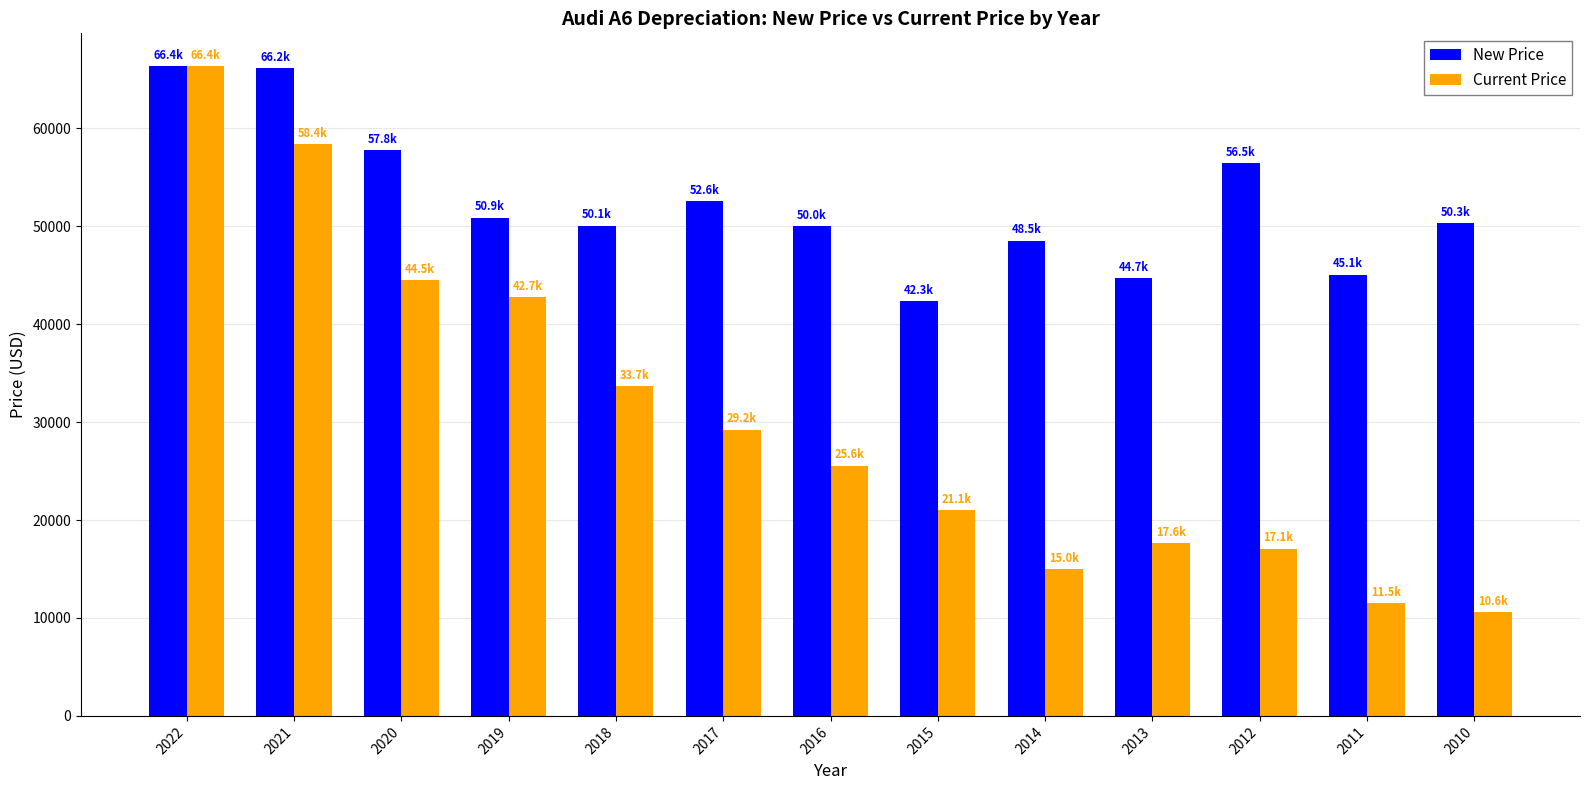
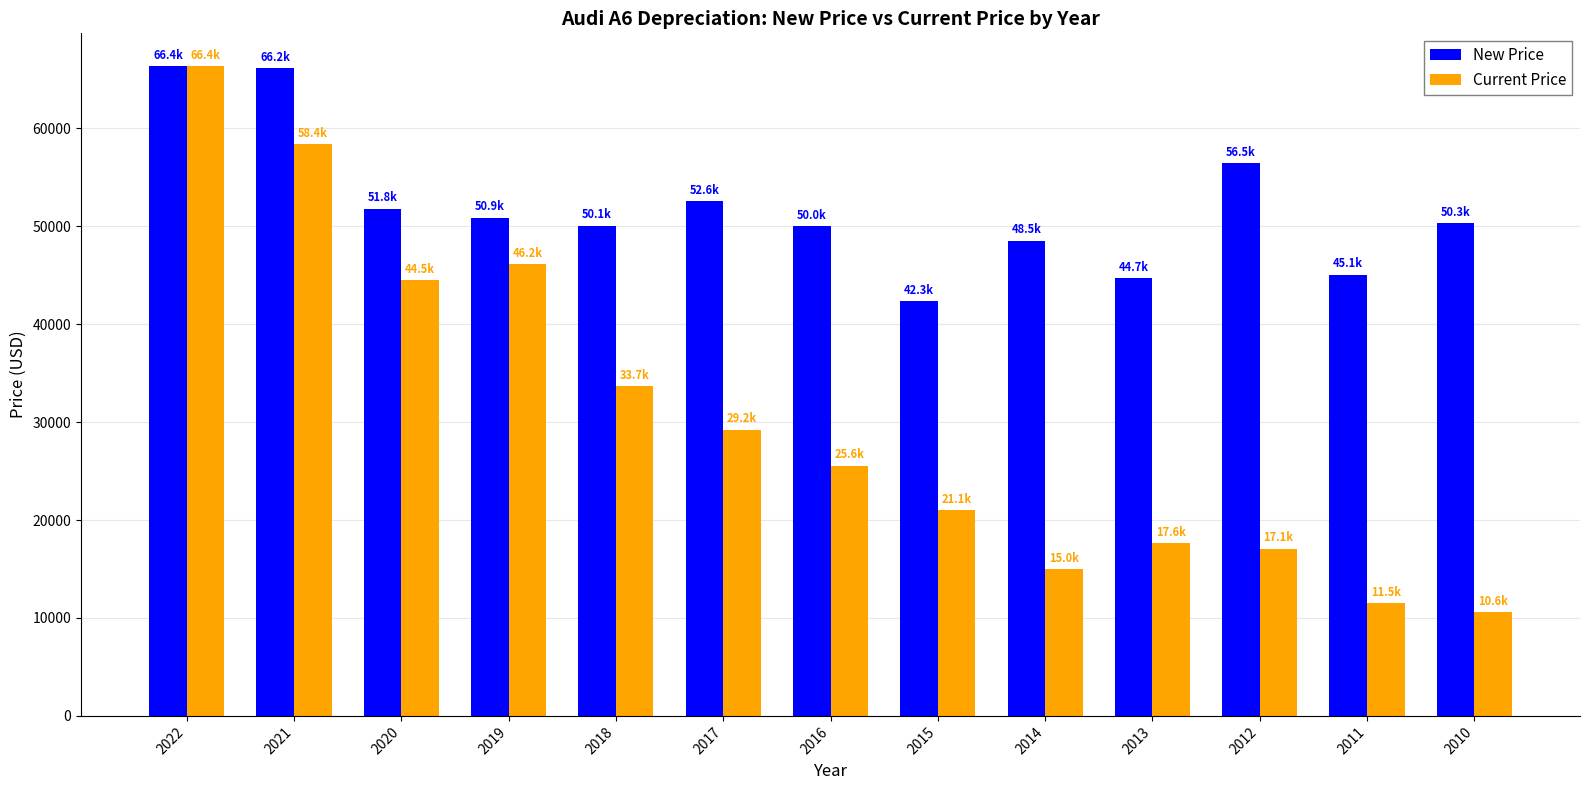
New Price, 2020: 57.8k -> 51.8k
Current Price, 2019: 42.7k -> 46.2k
